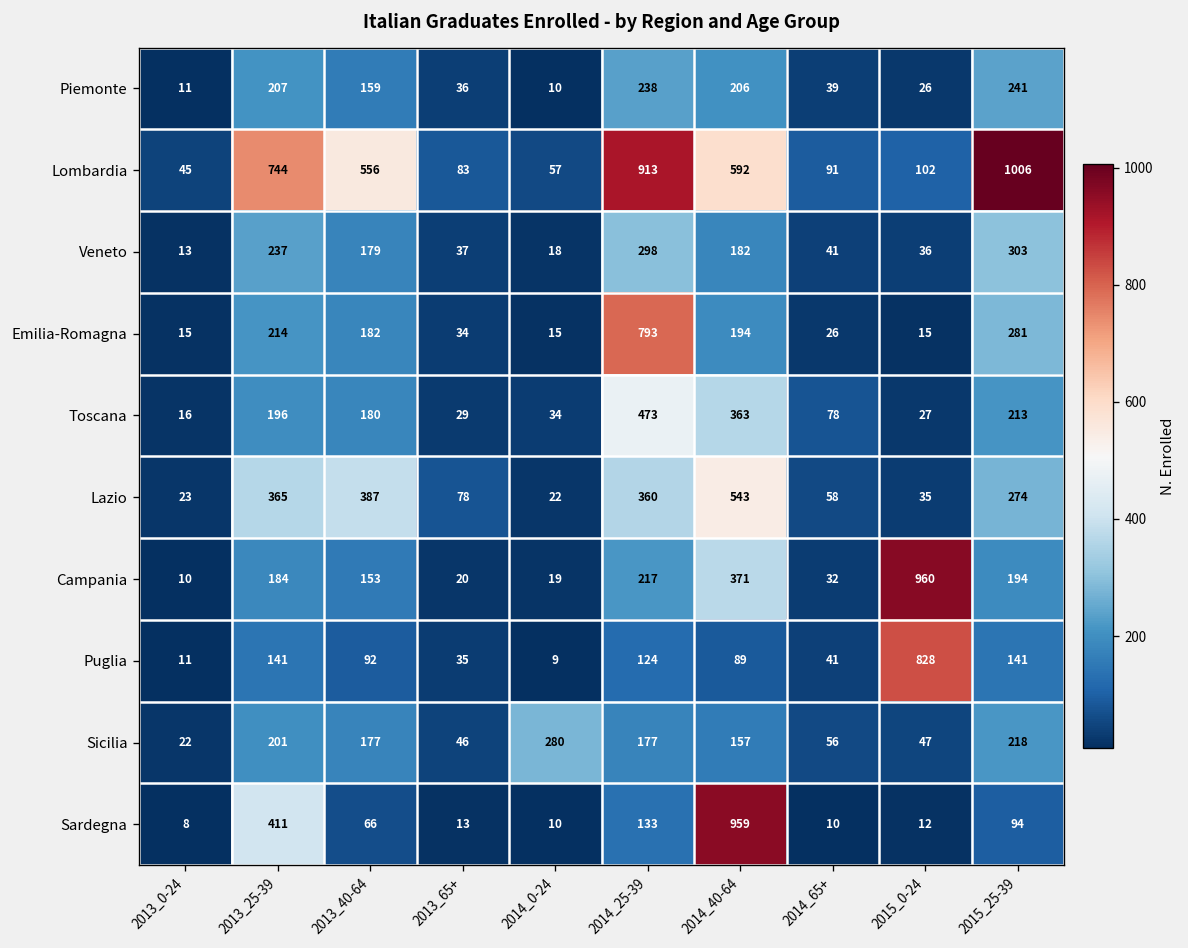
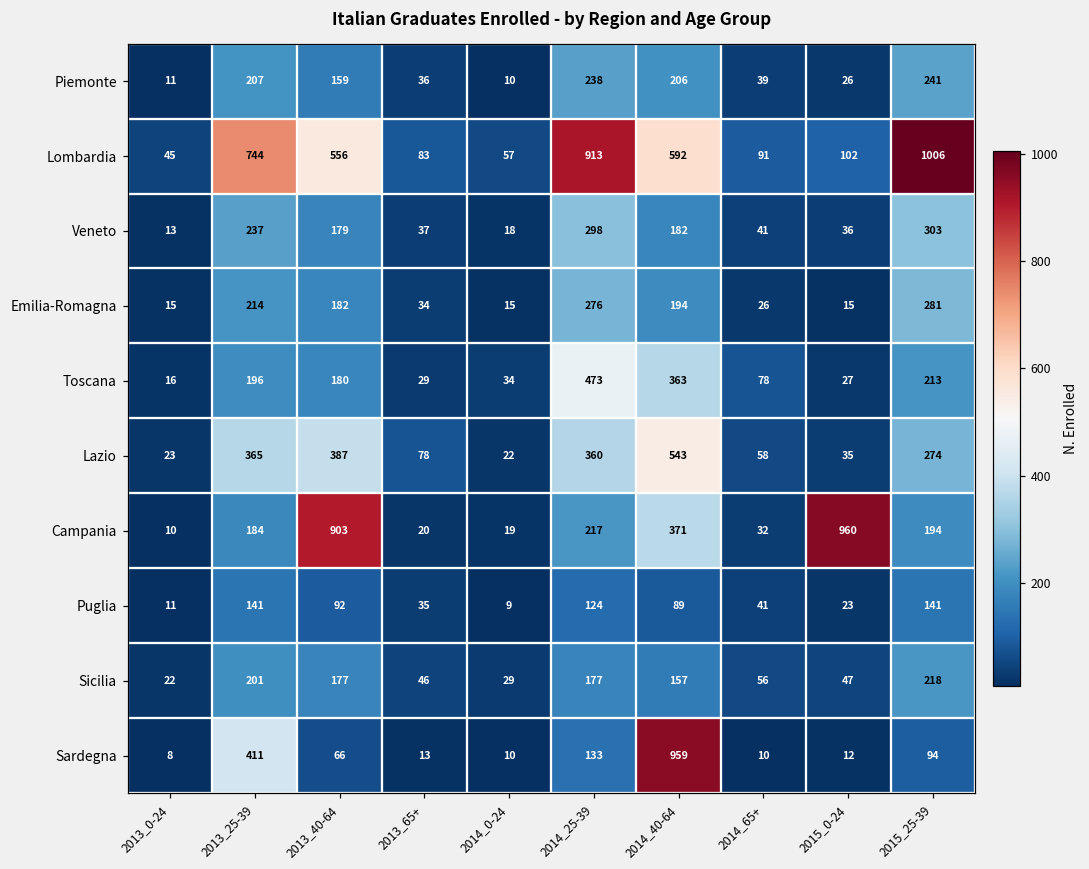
Emilia-Romagna, 2014_25-39: 793 -> 276
Campania, 2013_40-64: 153 -> 903
Puglia, 2015_0-24: 828 -> 23
Sicilia, 2014_0-24: 280 -> 29
